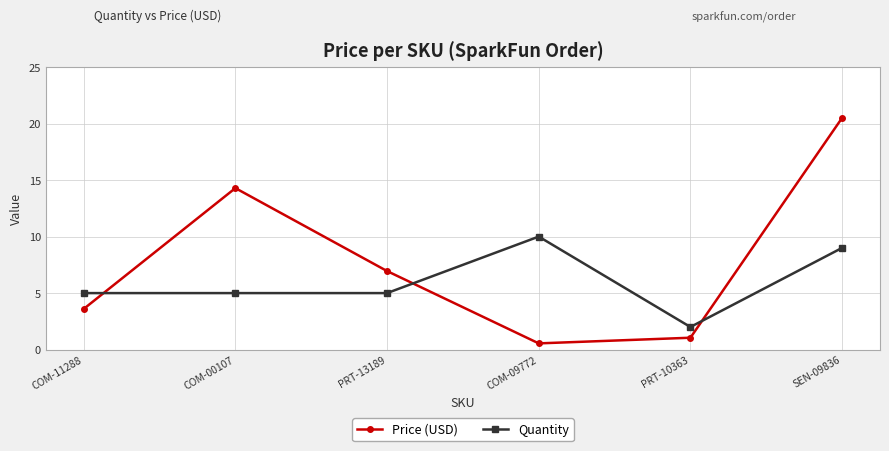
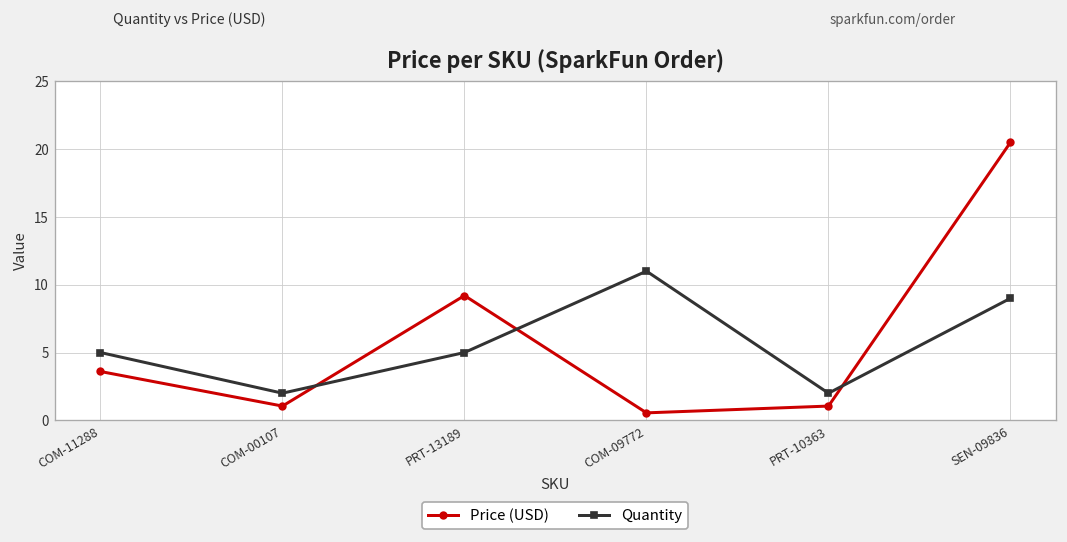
Price (USD), COM-00107: 14.3 -> 1.1
Quantity, COM-00107: 5 -> 2
Price (USD), PRT-13189: 7.0 -> 9.2
Quantity, COM-09772: 10 -> 11
